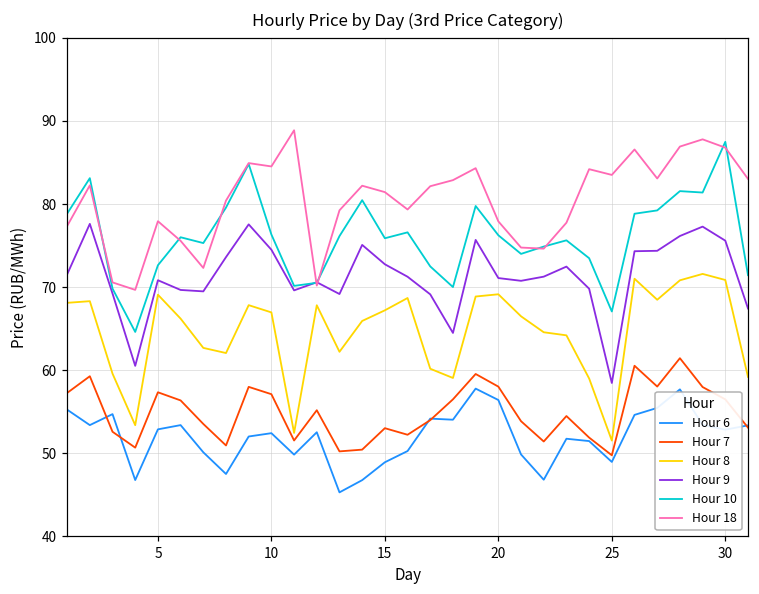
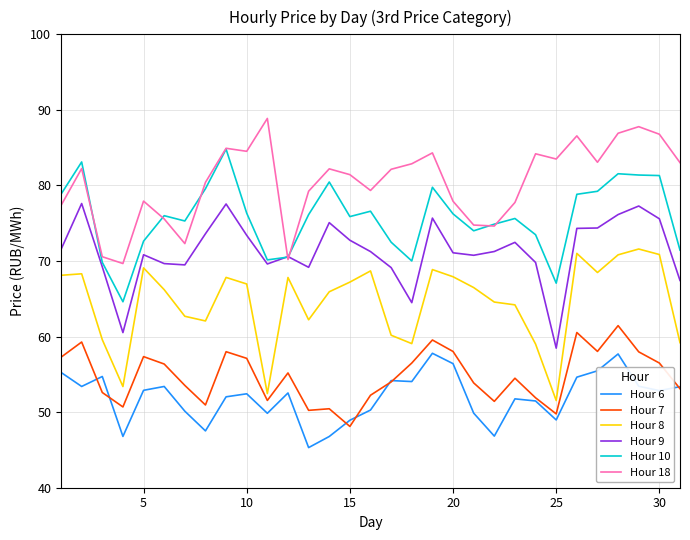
Hour 9, 10: 75 -> 73
Hour 7, 15: 53 -> 48
Hour 8, 20: 69 -> 68
Hour 10, 30: 87 -> 81
